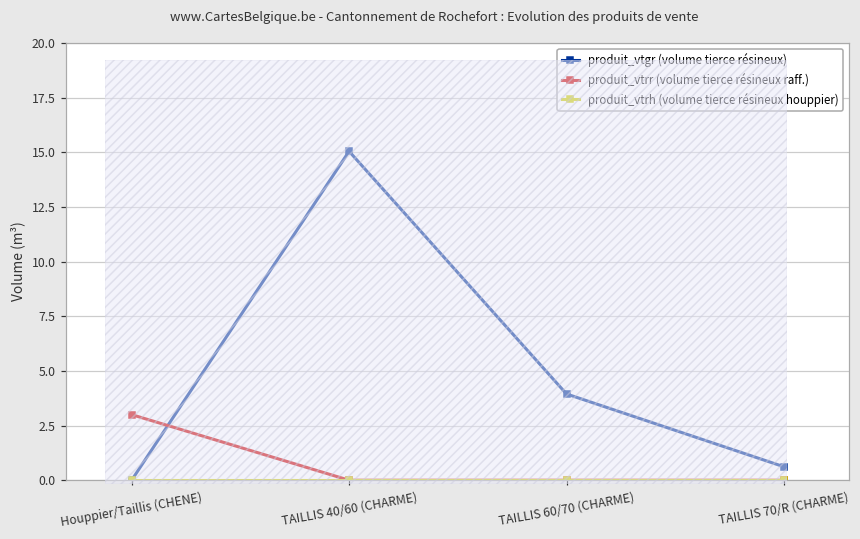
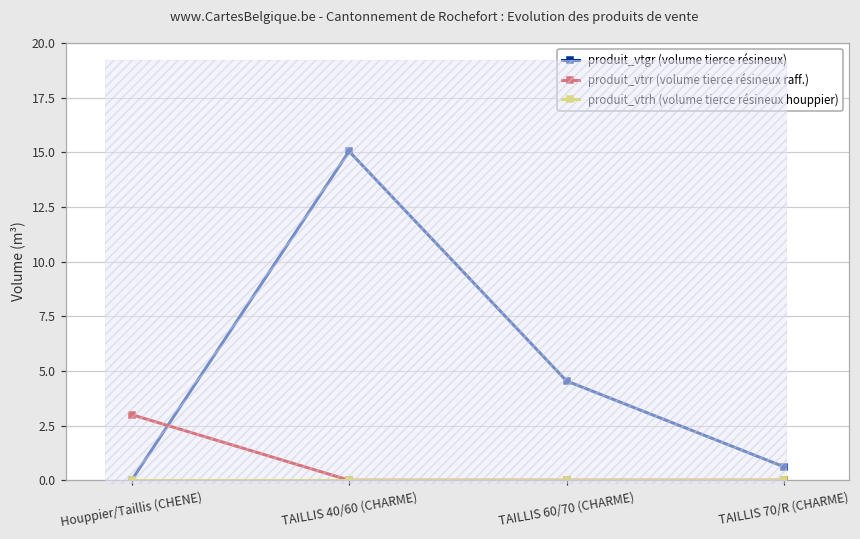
produit_vtgr (volume tierce résineux), TAILLIS 60/70 (CHARME): 3.9 -> 4.5
